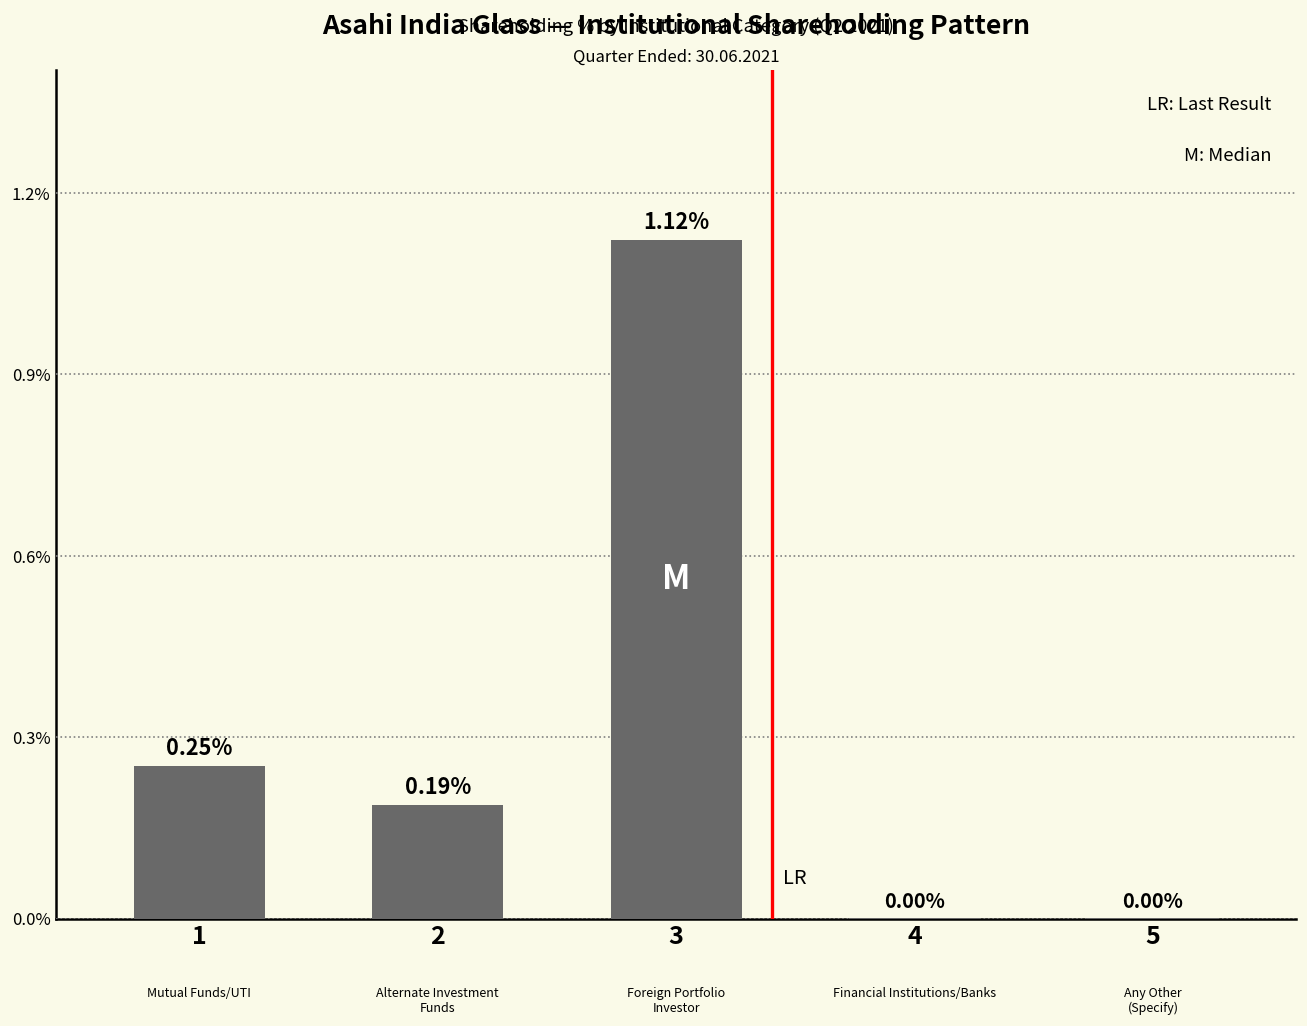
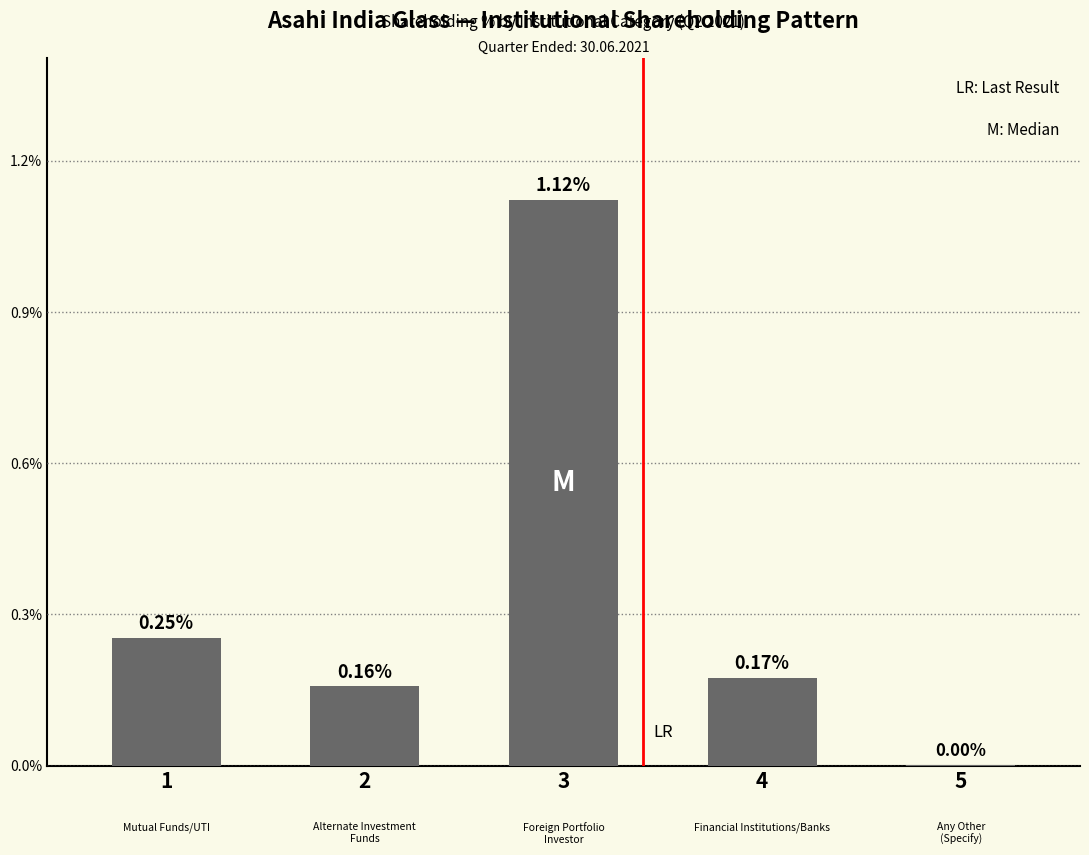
2: 0.19% -> 0.16%
4: 0.00% -> 0.17%
